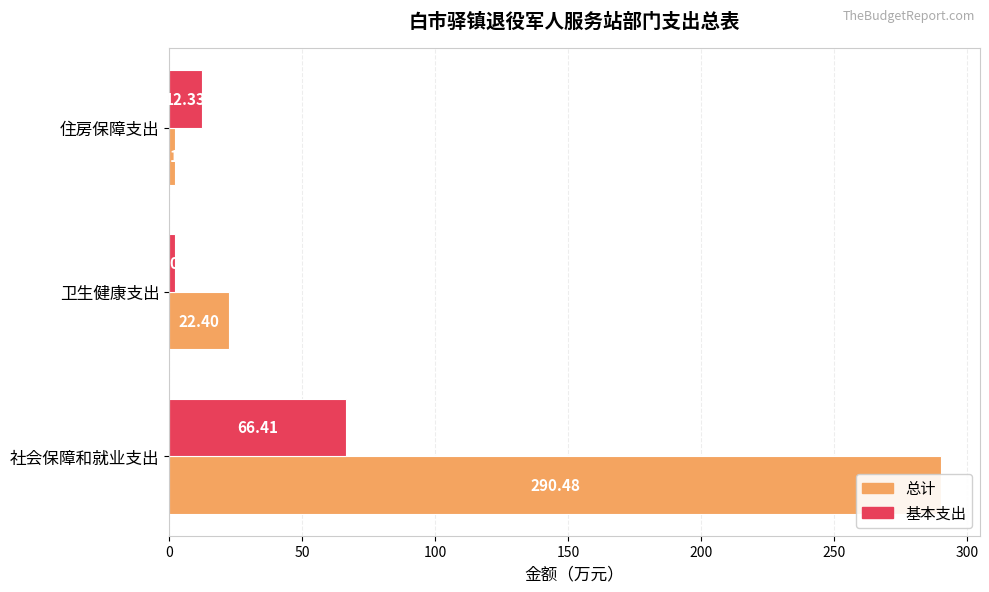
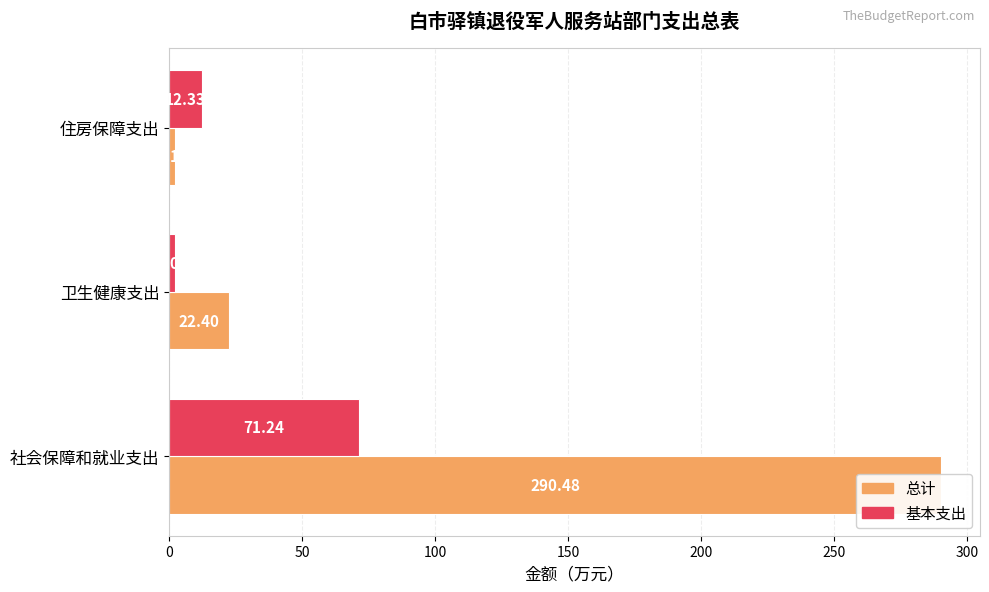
基本支出, 社会保障和就业支出: 66.41 -> 71.24
